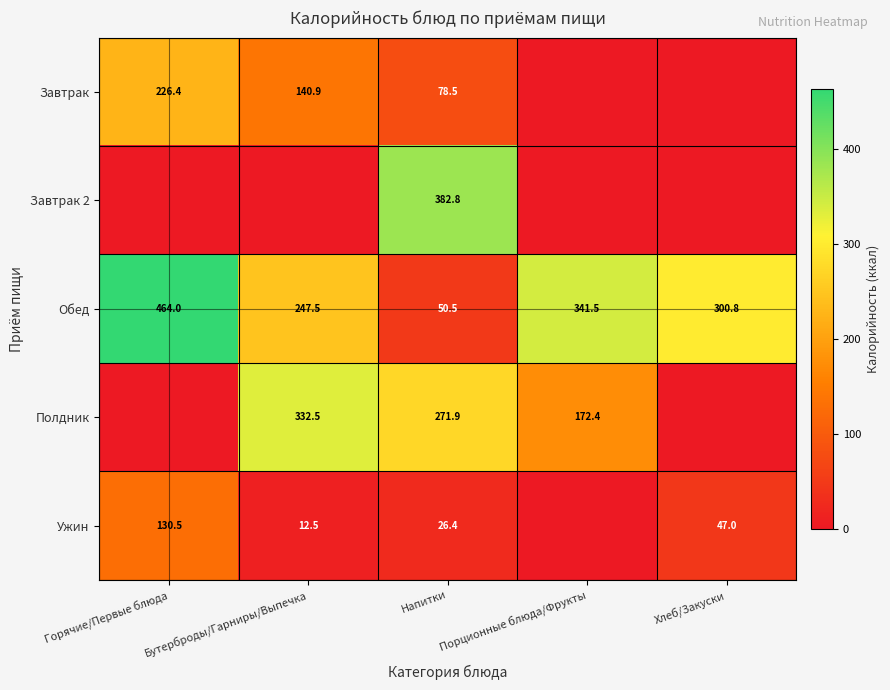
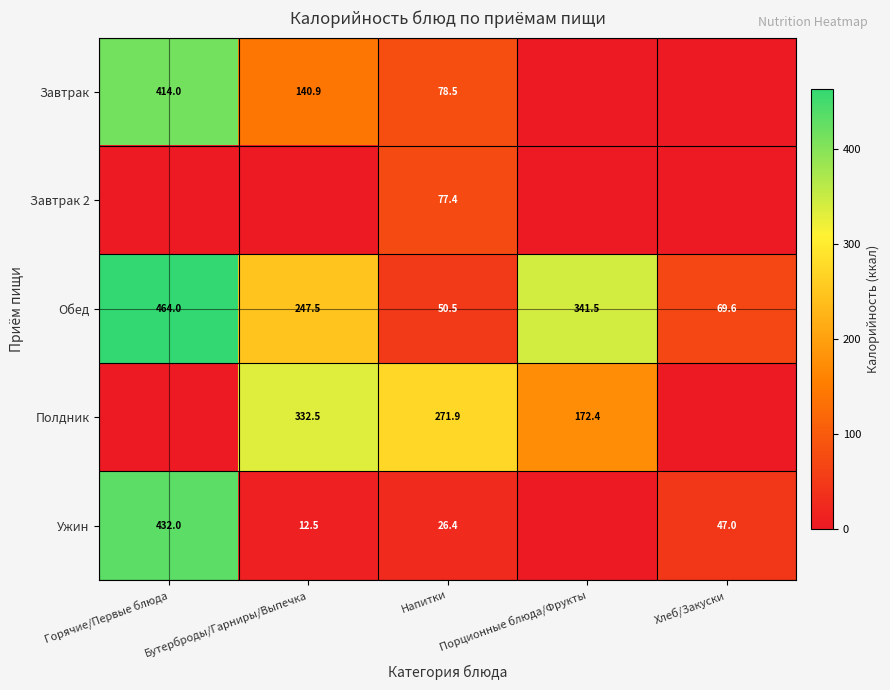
Завтрак, Горячие/Первые блюда: 226.4 -> 414.0
Завтрак 2, Напитки: 382.8 -> 77.4
Обед, Хлеб/Закуски: 300.8 -> 69.6
Ужин, Горячие/Первые блюда: 130.5 -> 432.0
